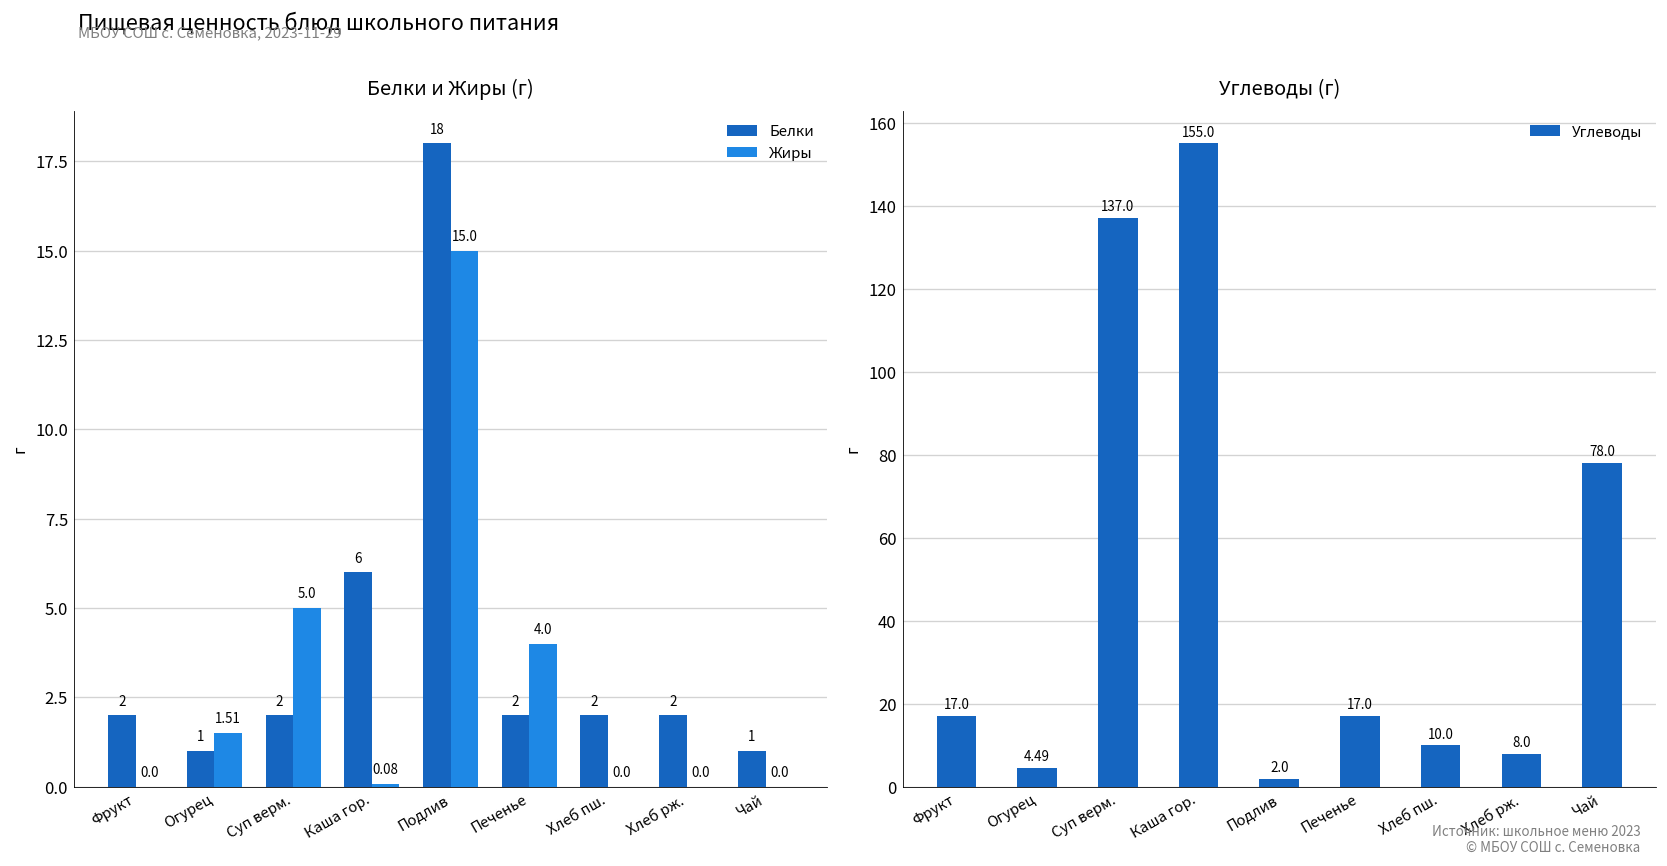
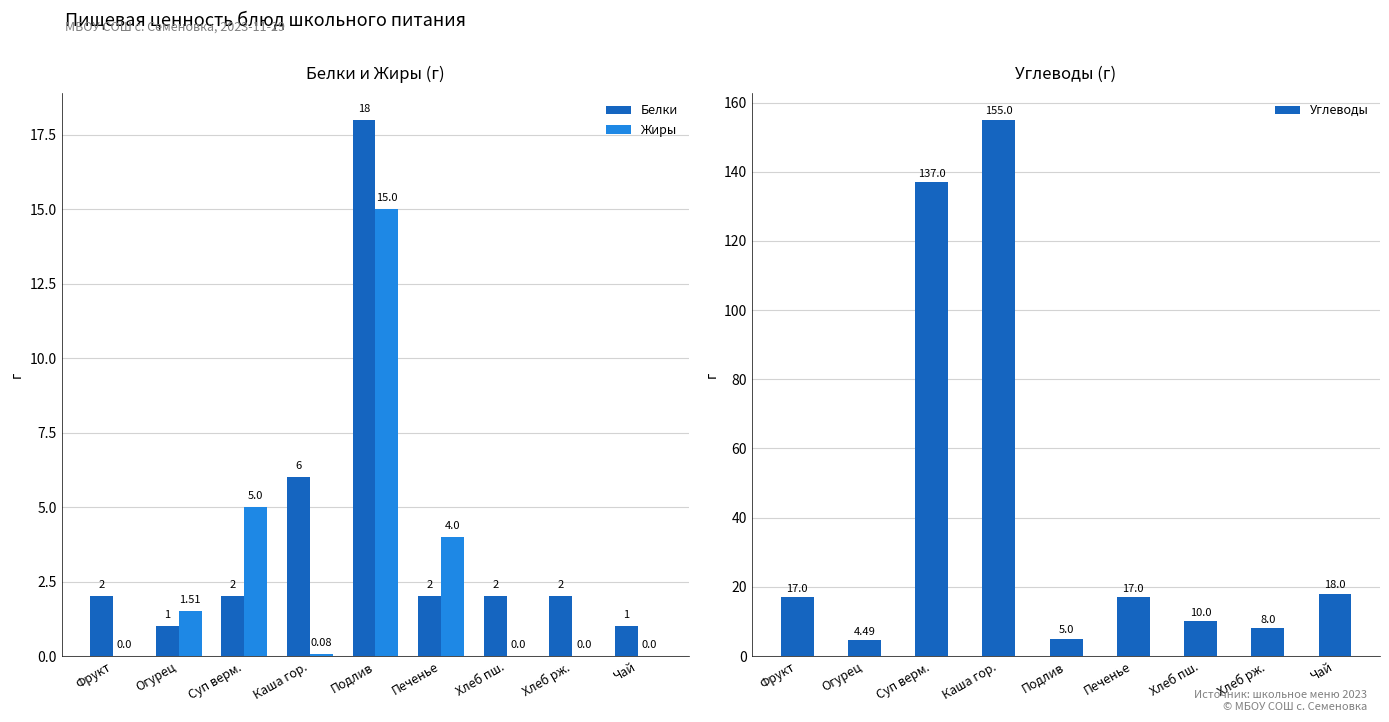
Углеводы (г), Подлив: 2.0 -> 5.0
Углеводы (г), Чай: 78.0 -> 18.0
